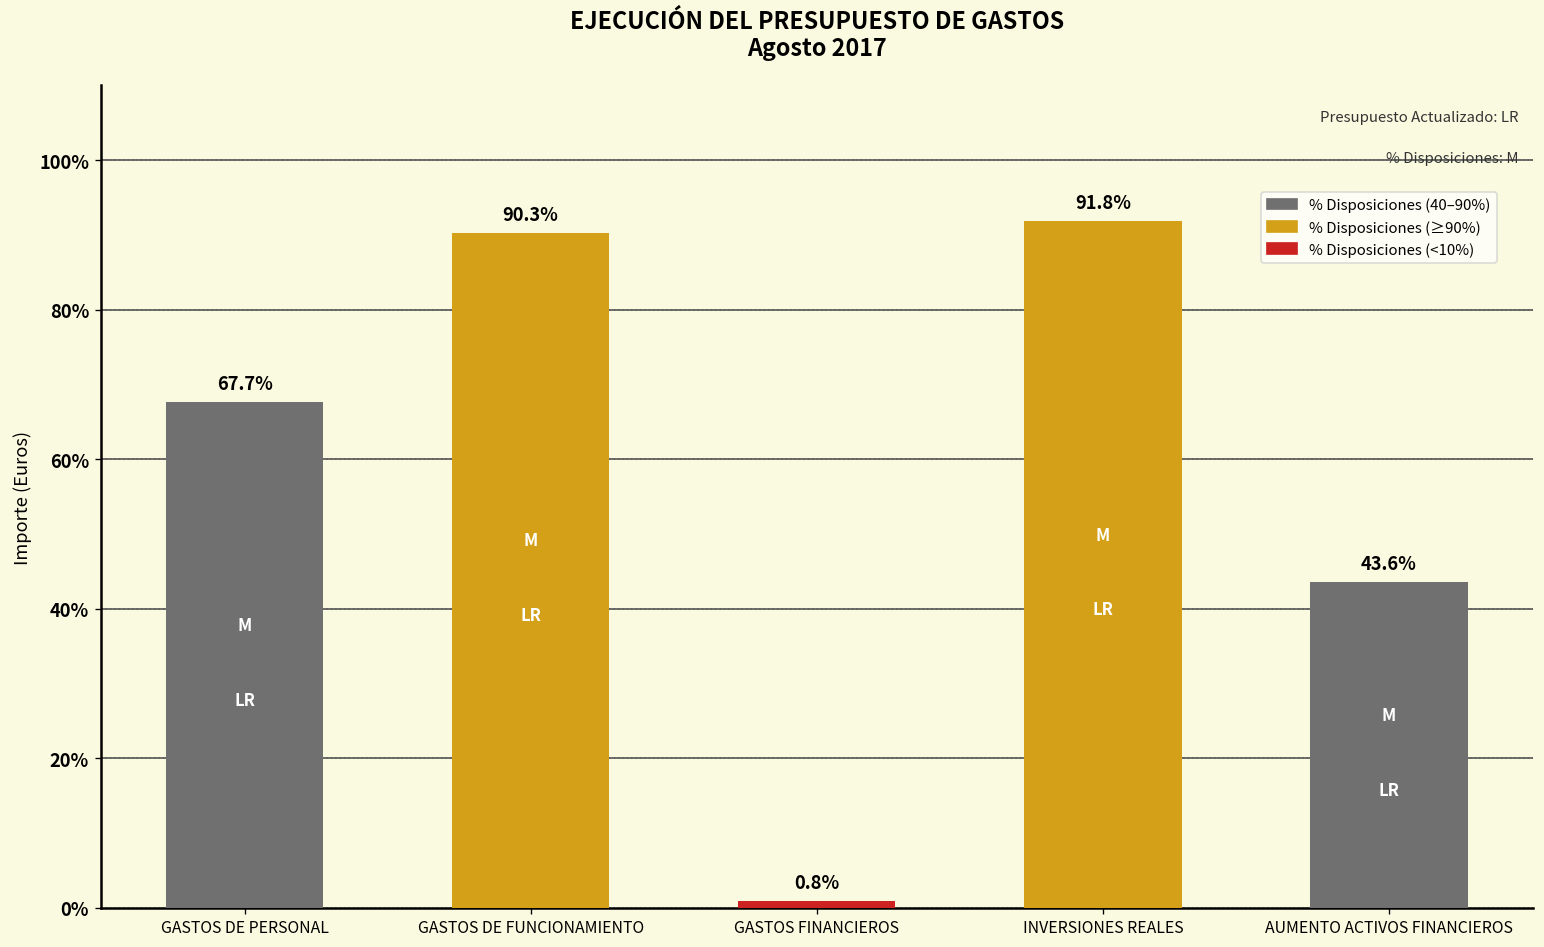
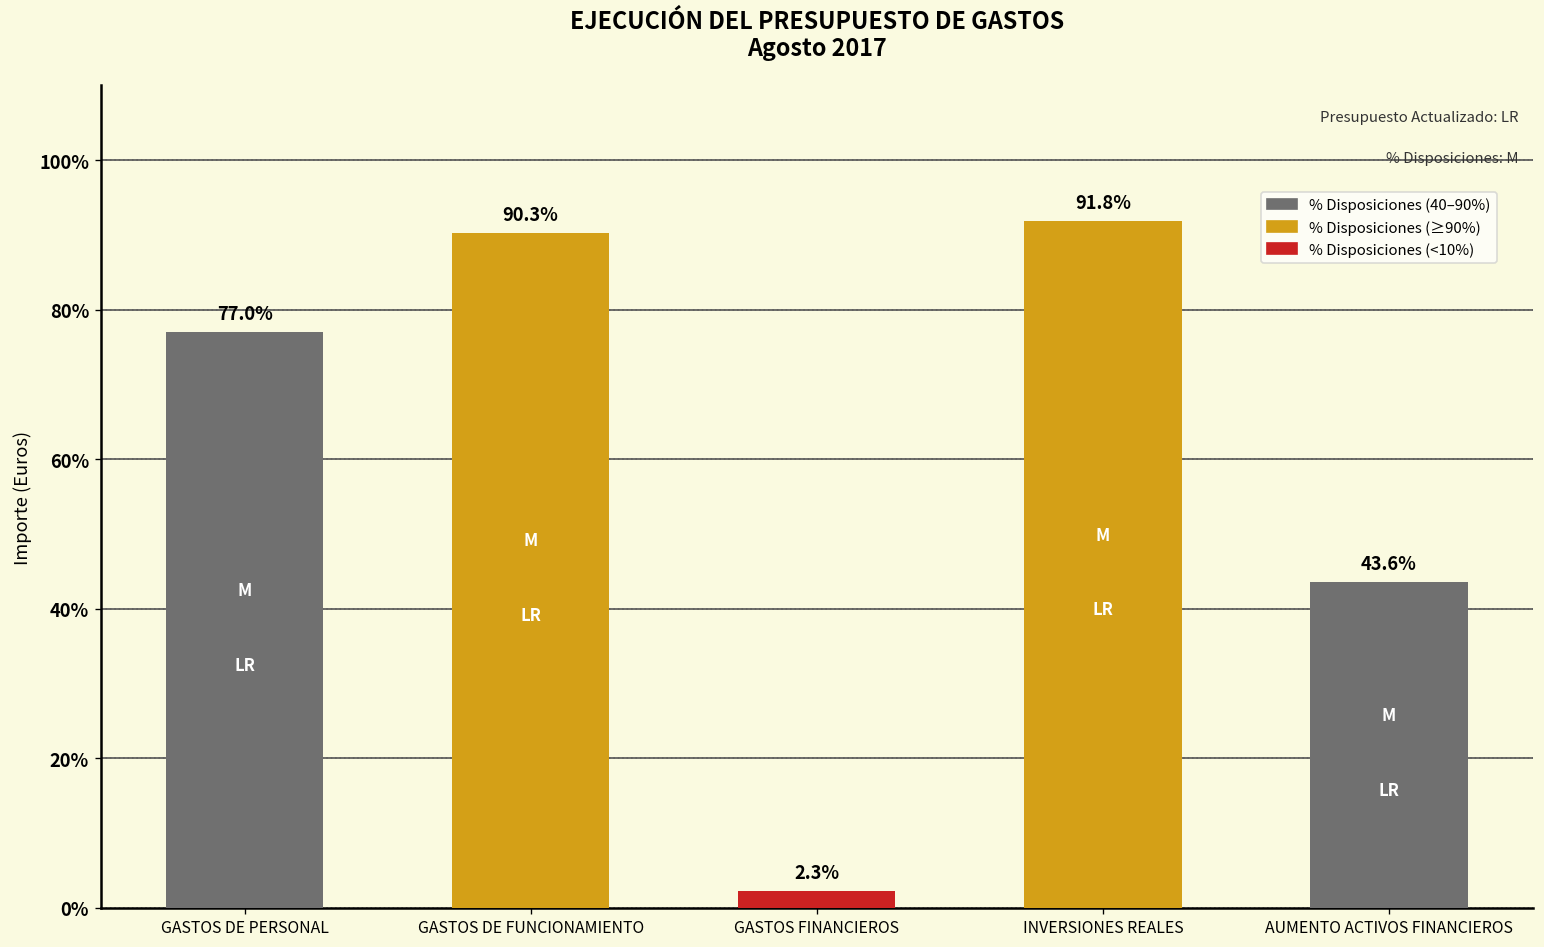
GASTOS DE PERSONAL: 67.7% -> 77.0%
GASTOS FINANCIEROS: 0.8% -> 2.3%
